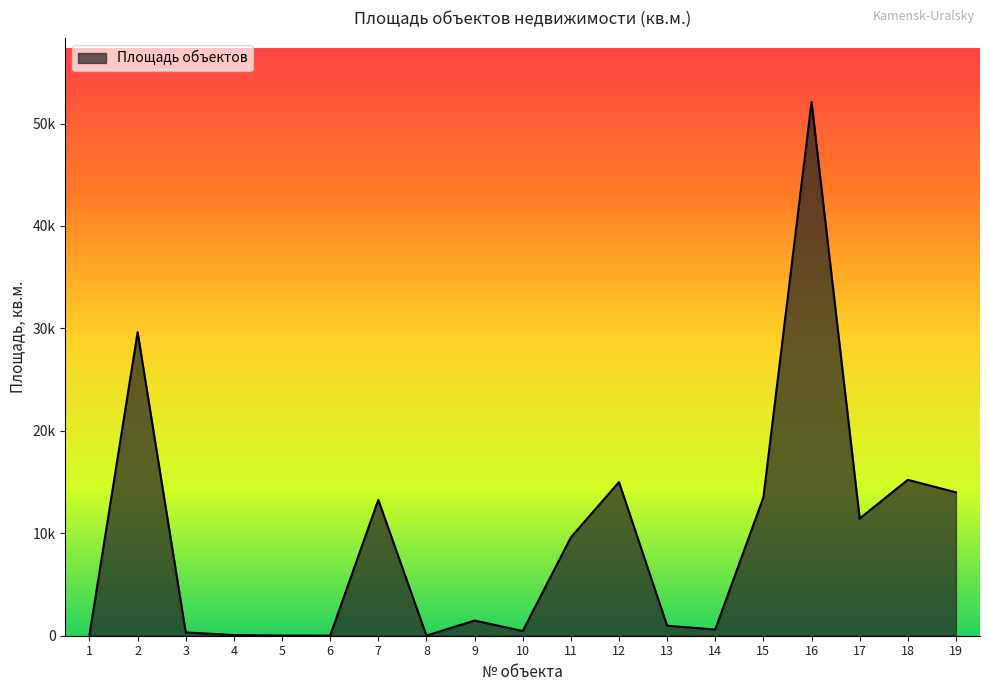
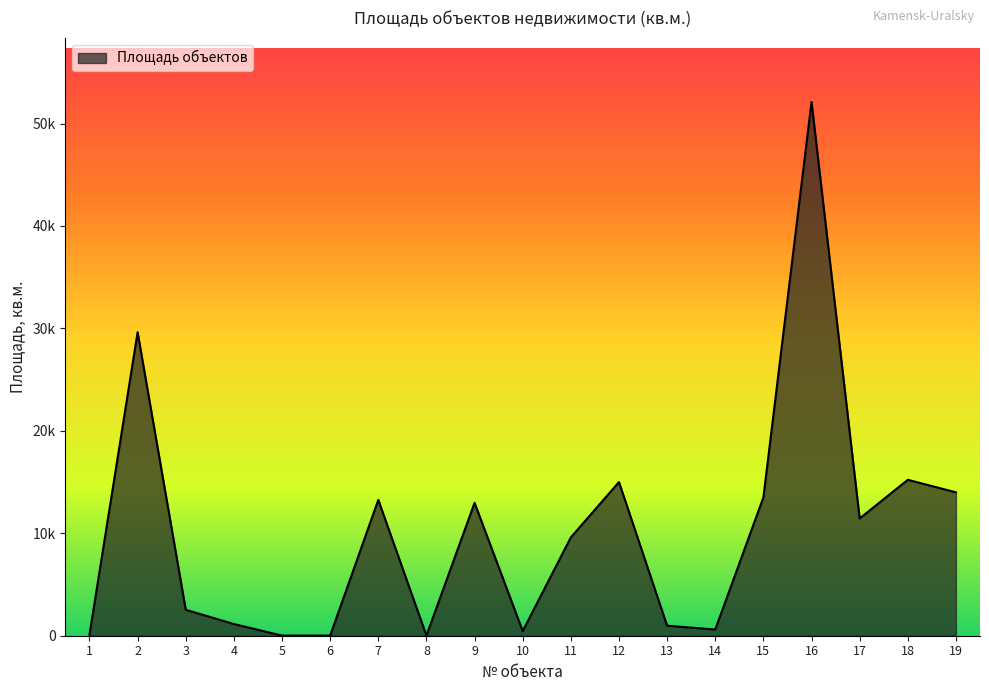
3: 300 -> 2500
4: 100 -> 1100
9: 1500 -> 13000
